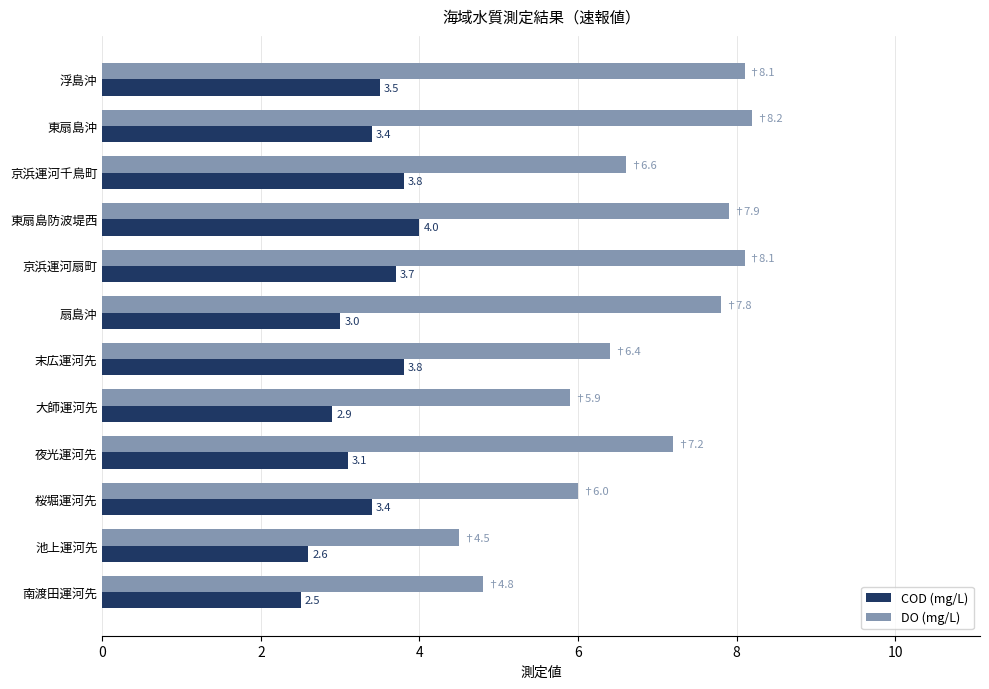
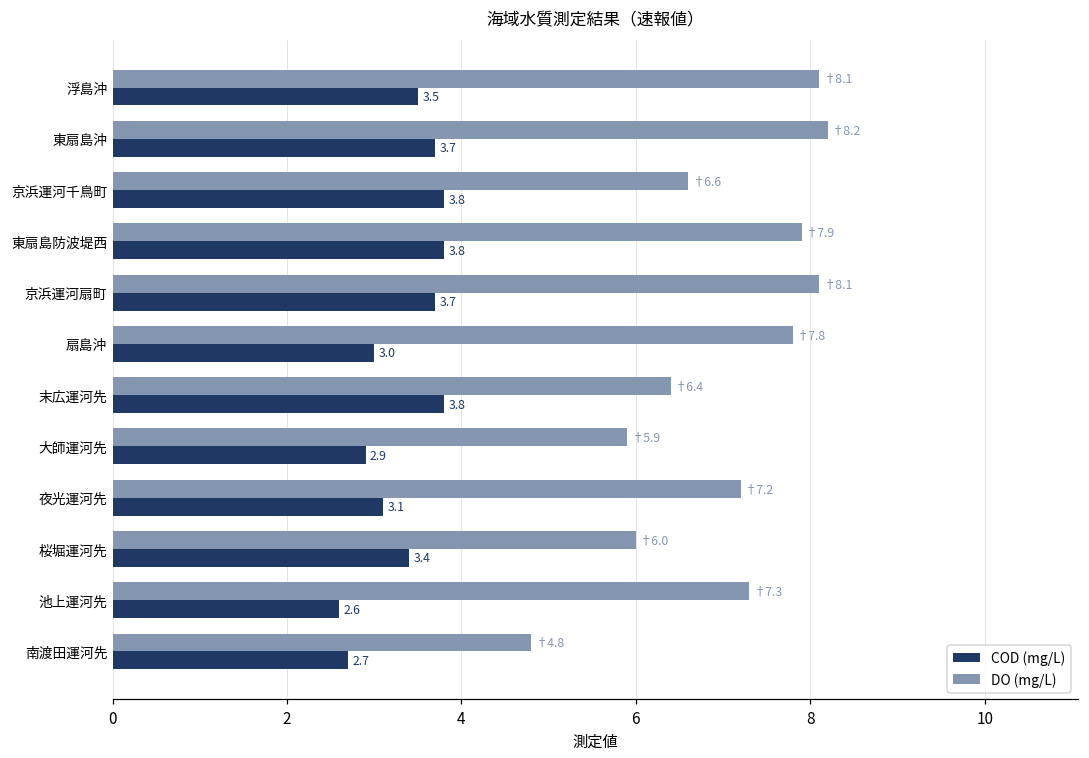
COD (mg/L), 東扇島沖: 3.4 -> 3.7
COD (mg/L), 東扇島防波堤西: 4.0 -> 3.8
DO (mg/L), 池上運河先: 4.5 -> 7.3
COD (mg/L), 南渡田運河先: 2.5 -> 2.7
